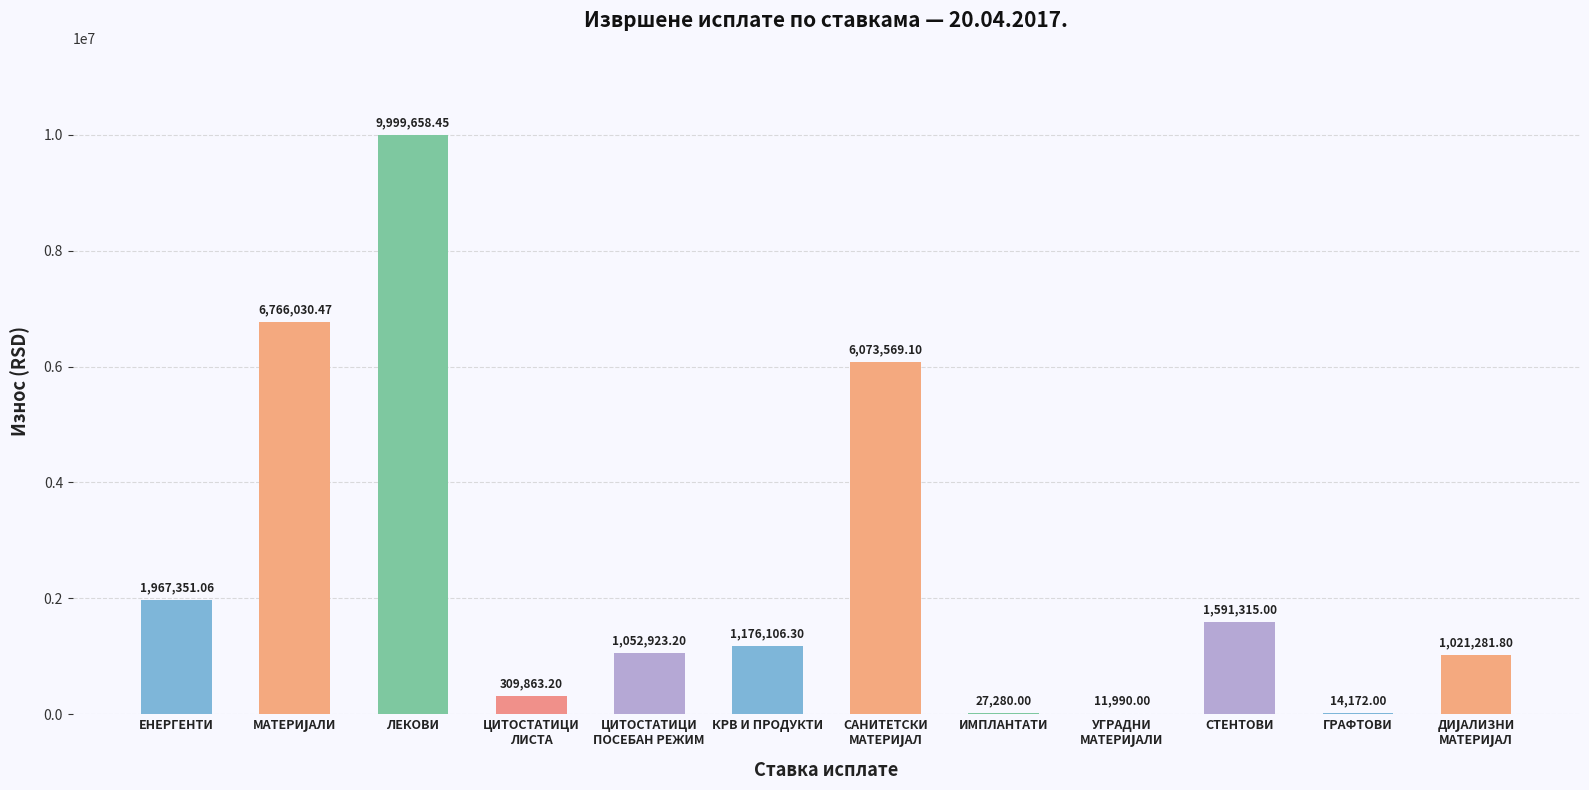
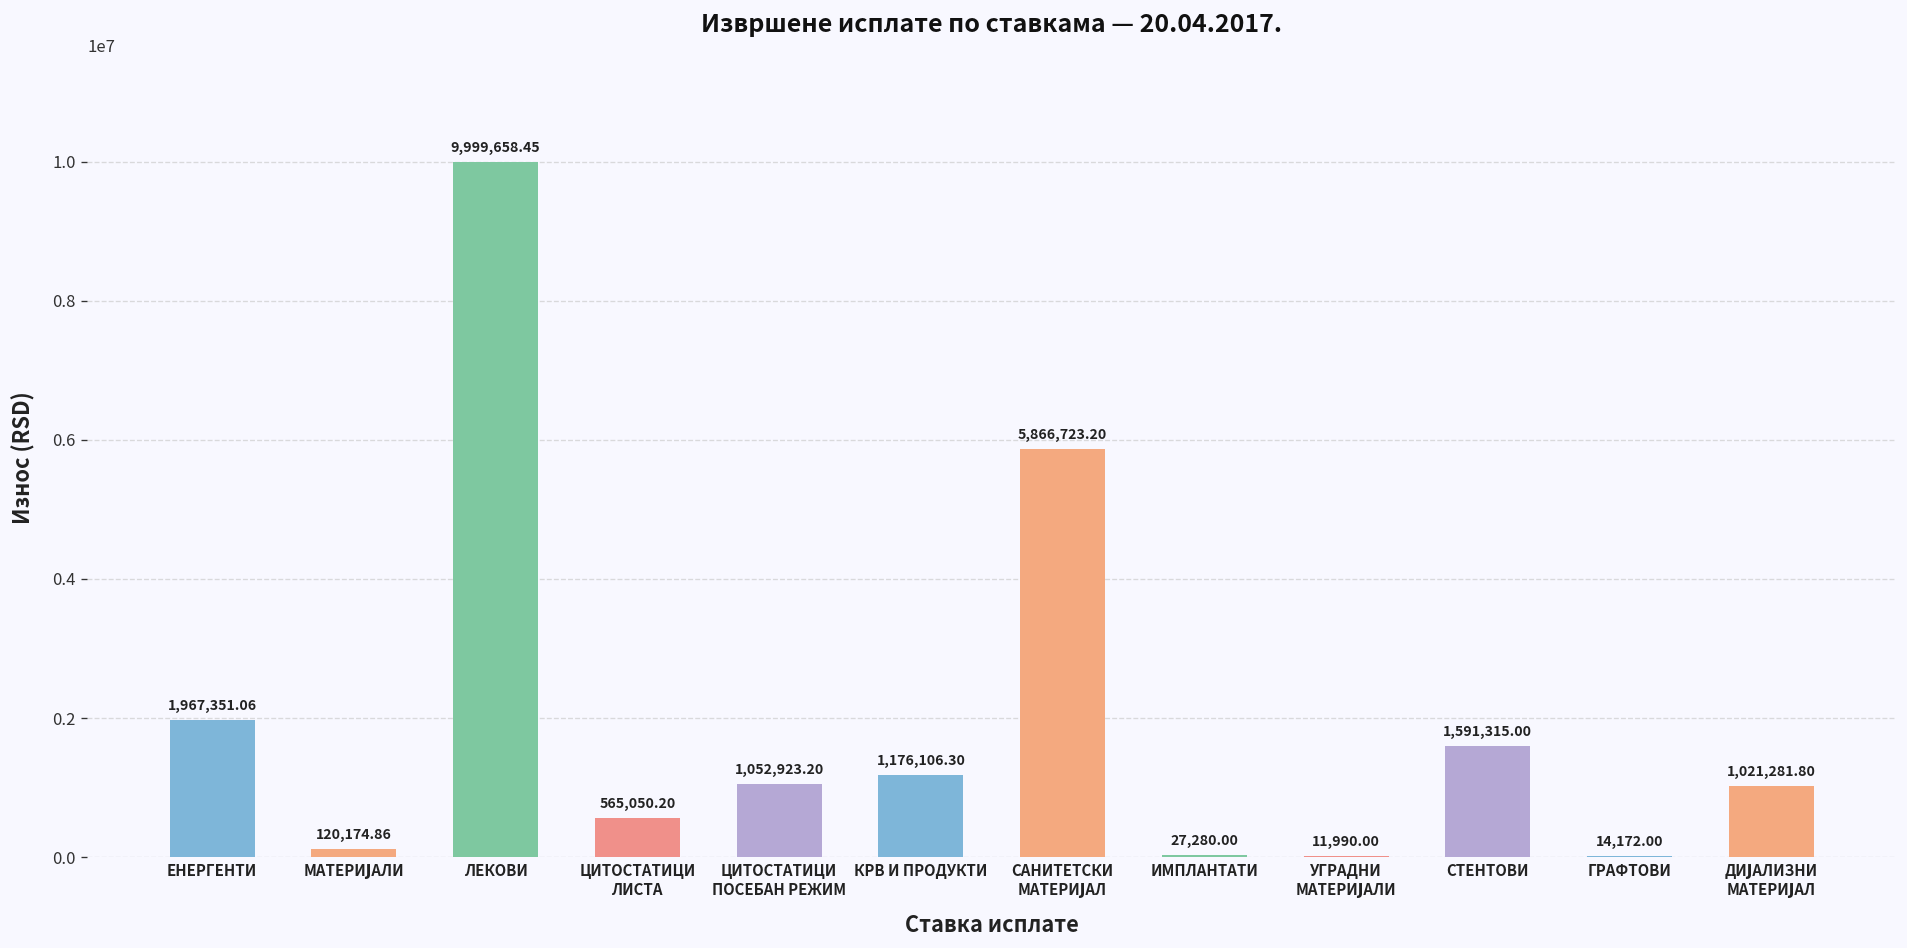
МАТЕРИЈАЛИ: 6,766,030.47 -> 120,174.86
ЦИТОСТАТИЦИ ЛИСТА: 309,863.20 -> 565,050.20
САНИТЕТСКИ МАТЕРИЈАЛ: 6,073,569.10 -> 5,866,723.20
